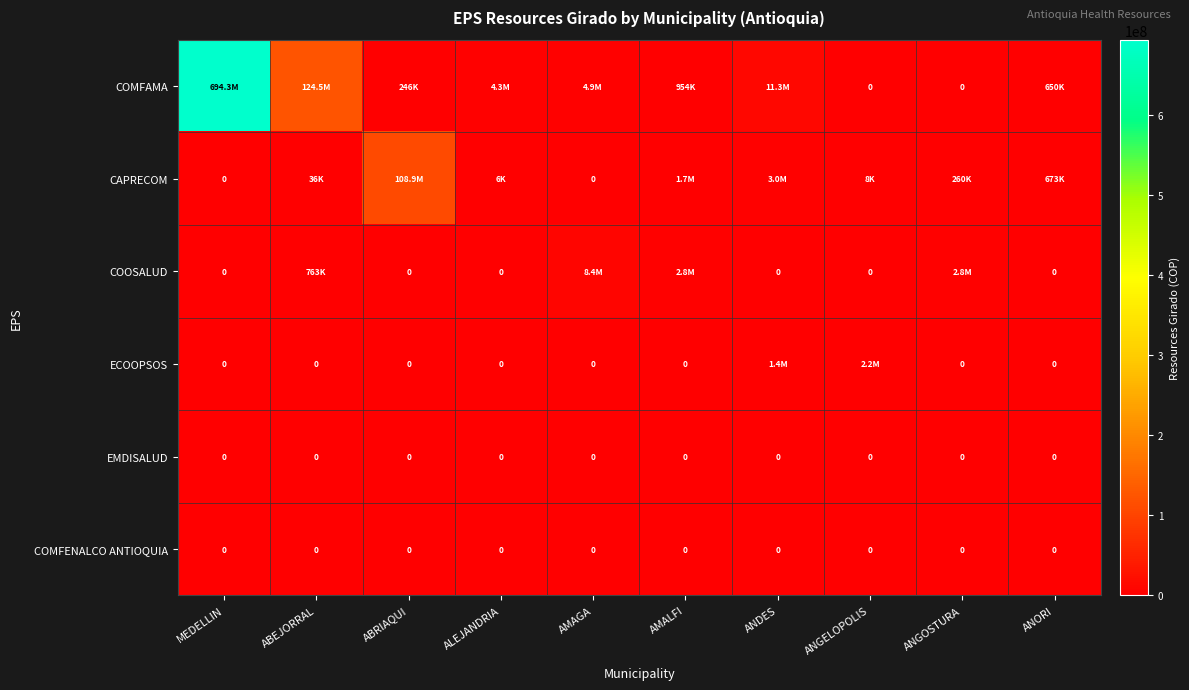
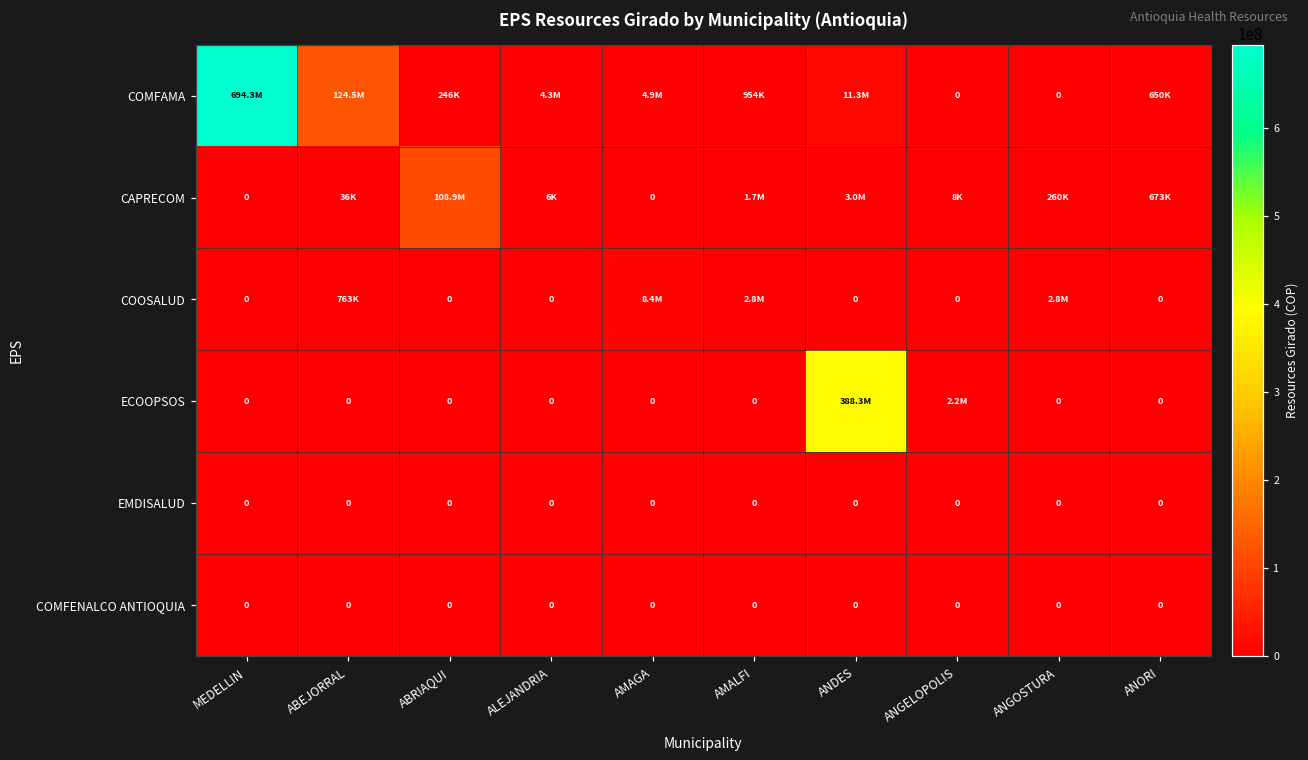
ECOOPSOS, ANDES: 1.4M -> 388.3M
